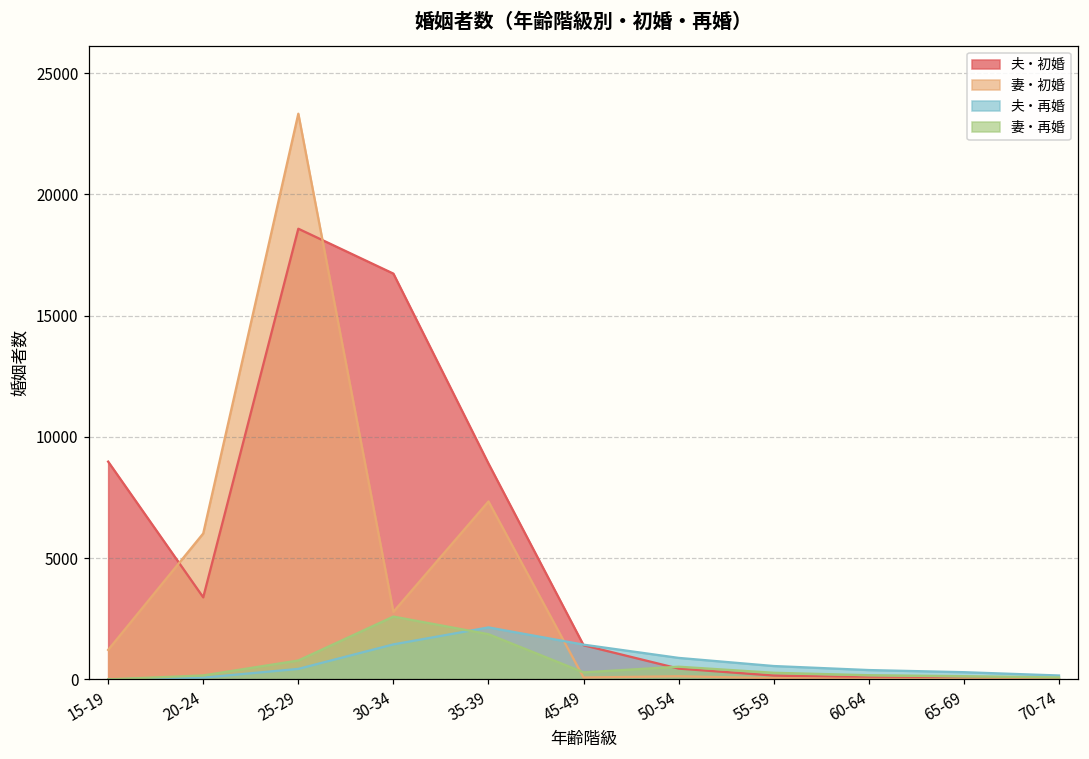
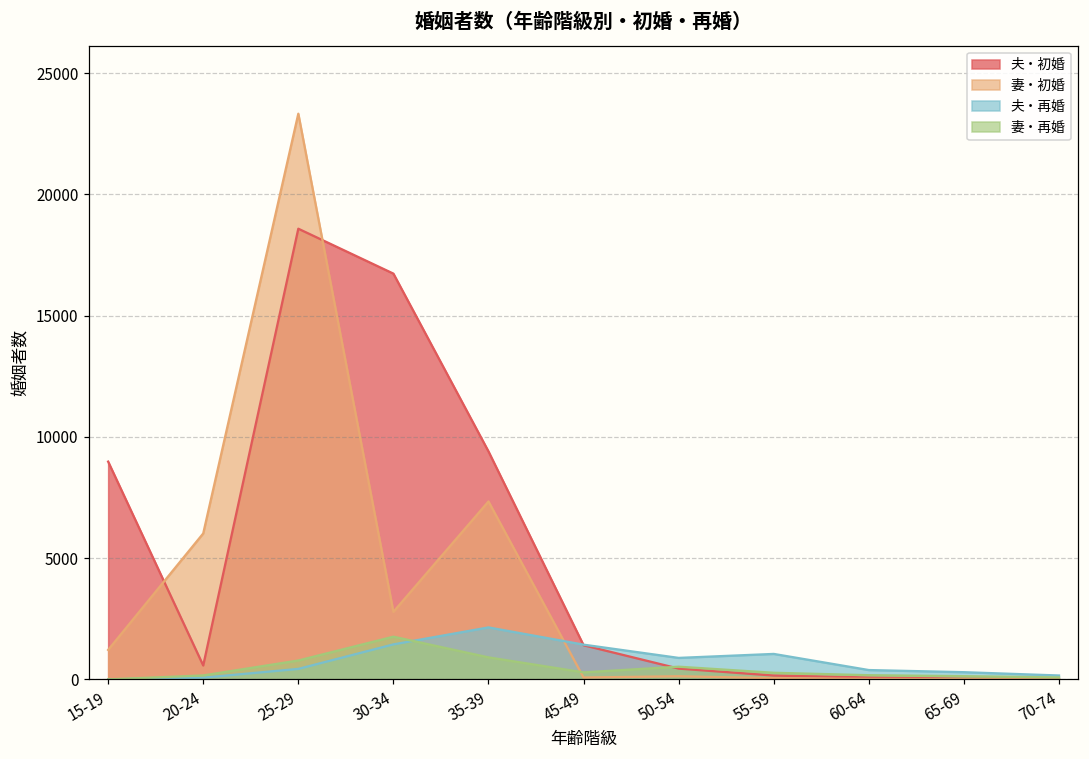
夫・初婚, 20-24: 3400 -> 600
妻・再婚, 30-34: 2600 -> 1800
夫・初婚, 35-39: 8900 -> 9400
妻・再婚, 35-39: 1900 -> 900
夫・再婚, 55-59: 600 -> 1100
